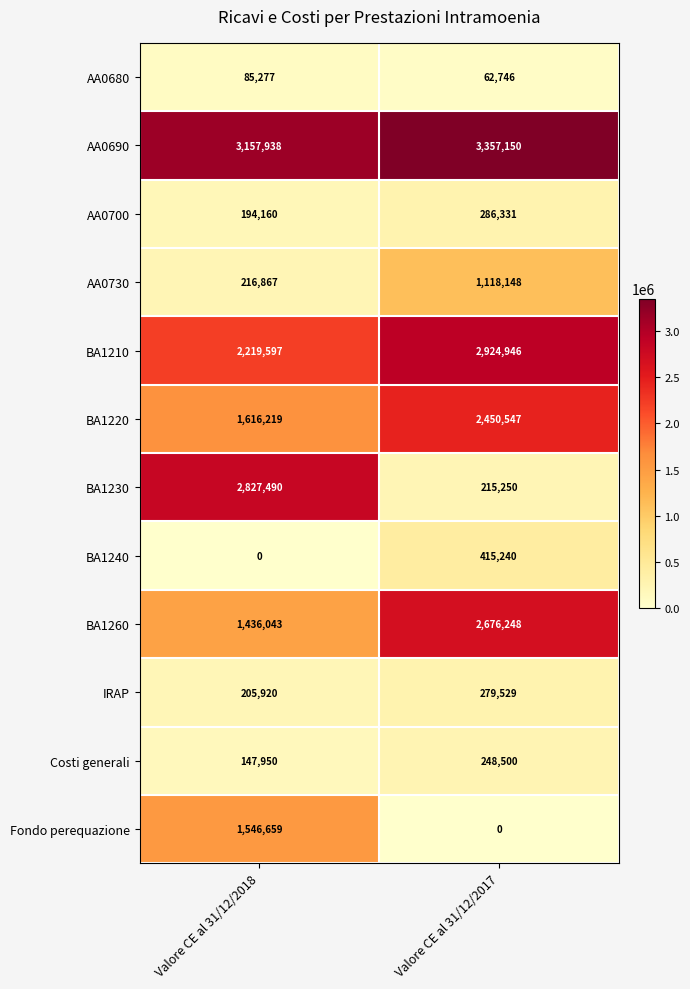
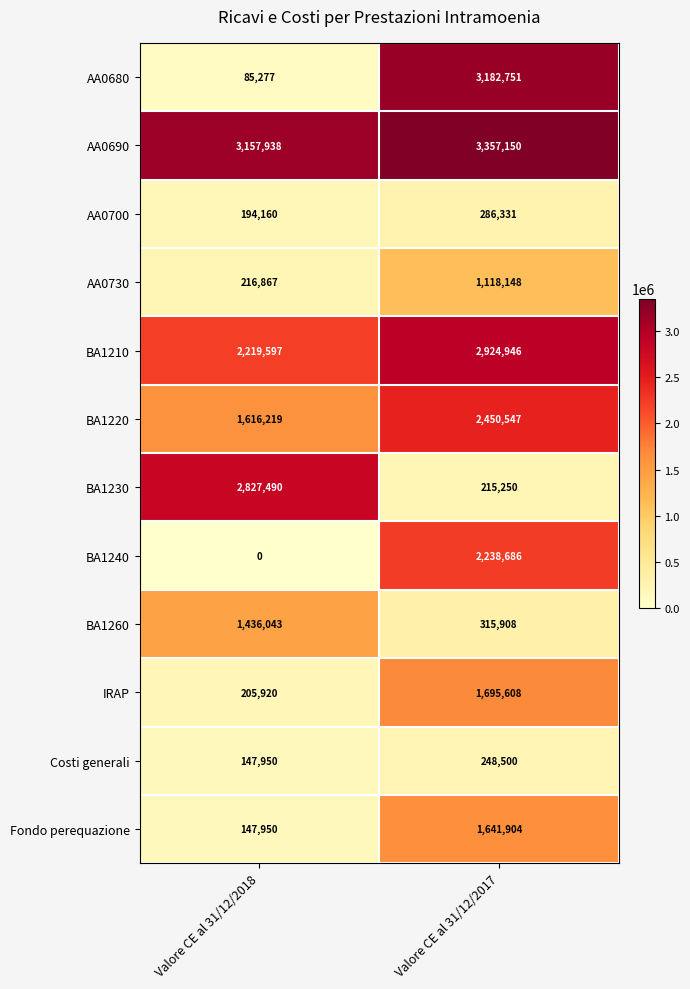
AA0680, Valore CE al 31/12/2017: 62,746 -> 3,182,751
BA1240, Valore CE al 31/12/2017: 415,240 -> 2,238,686
BA1260, Valore CE al 31/12/2017: 2,676,248 -> 315,908
IRAP, Valore CE al 31/12/2017: 279,529 -> 1,695,608
Fondo perequazione, Valore CE al 31/12/2018: 1,546,659 -> 147,950
Fondo perequazione, Valore CE al 31/12/2017: 0 -> 1,641,904
